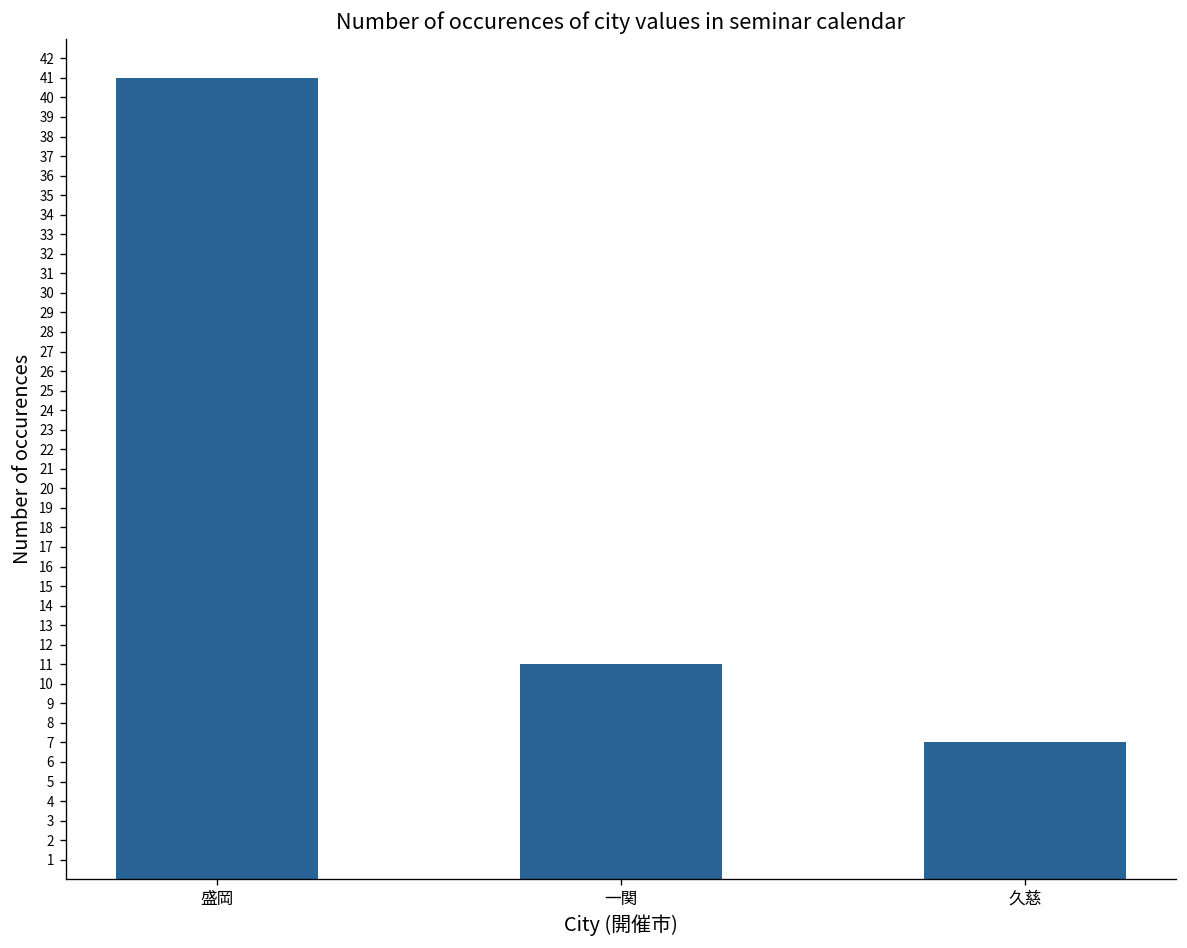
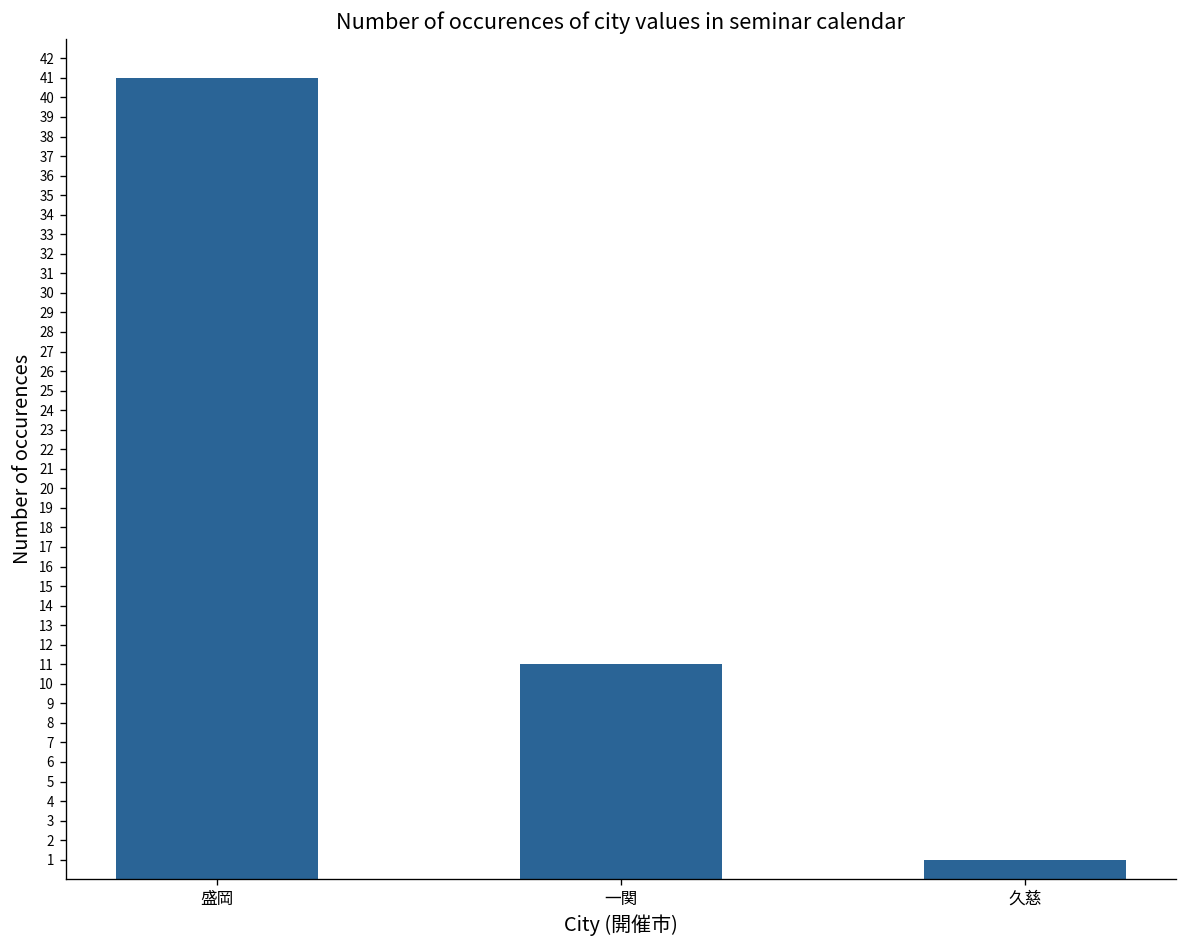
久慈: 7 -> 1
